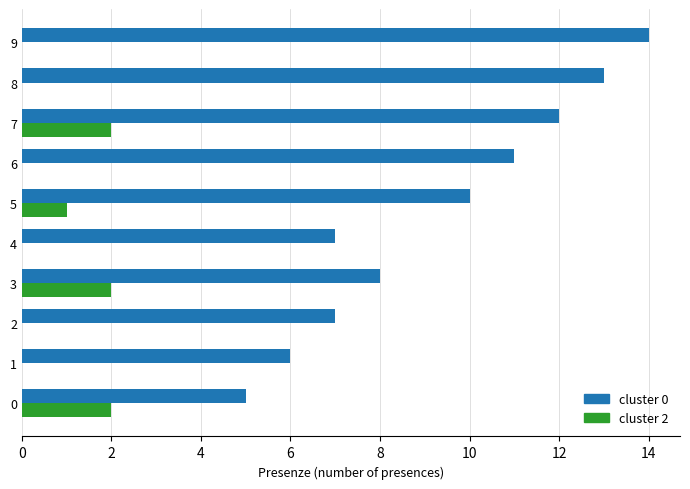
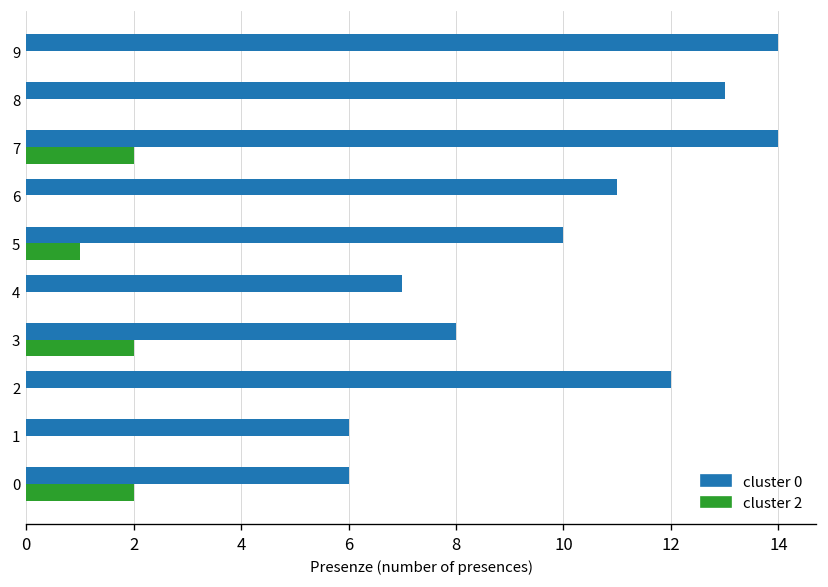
cluster 0, 7: 12 -> 14
cluster 0, 2: 7 -> 12
cluster 0, 0: 5 -> 6
